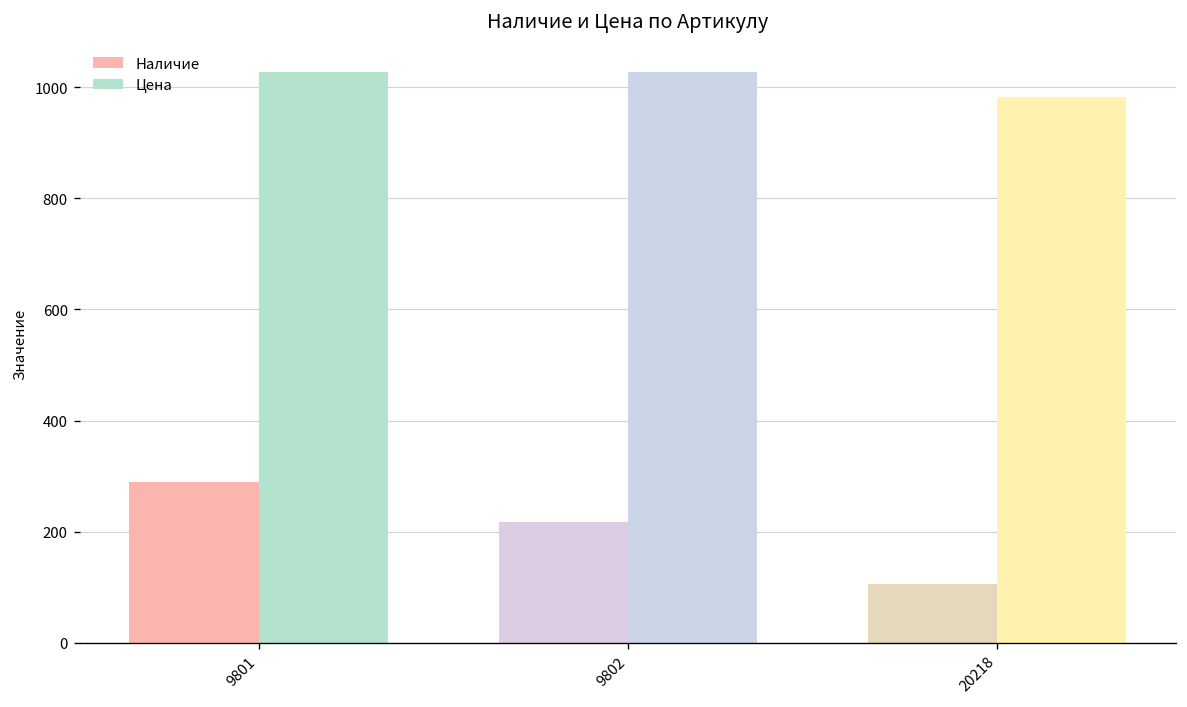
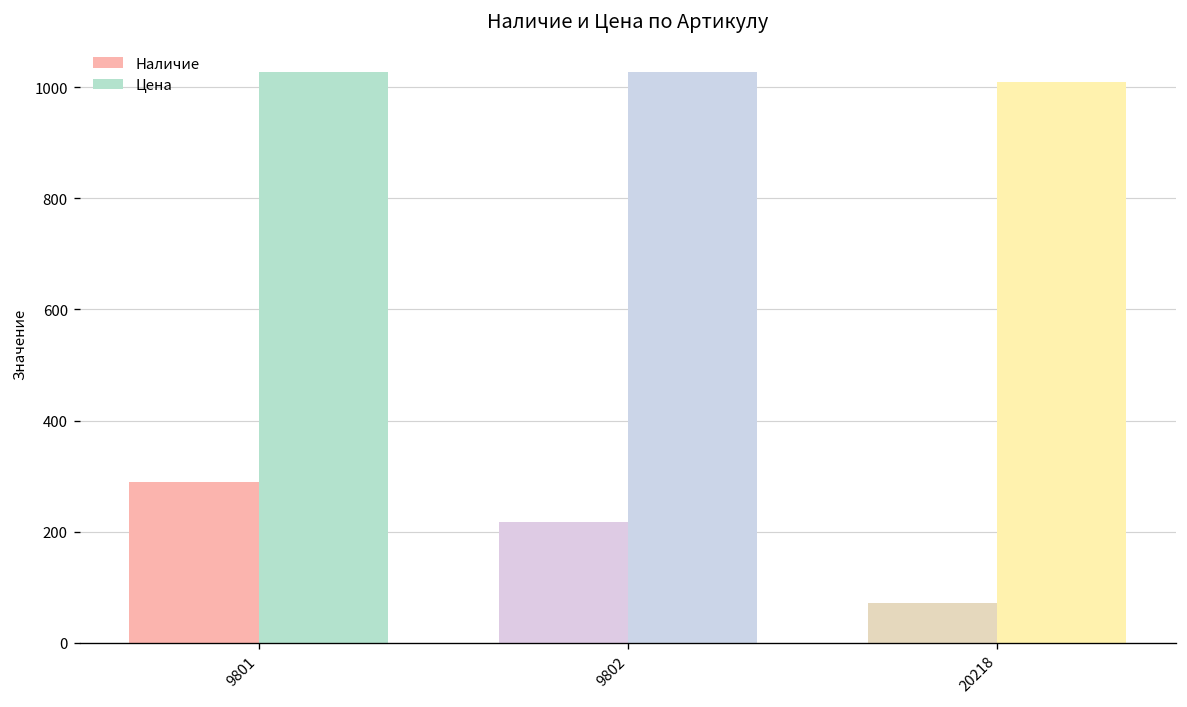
Наличие, 20218: 110 -> 70
Цена, 20218: 980 -> 1010
